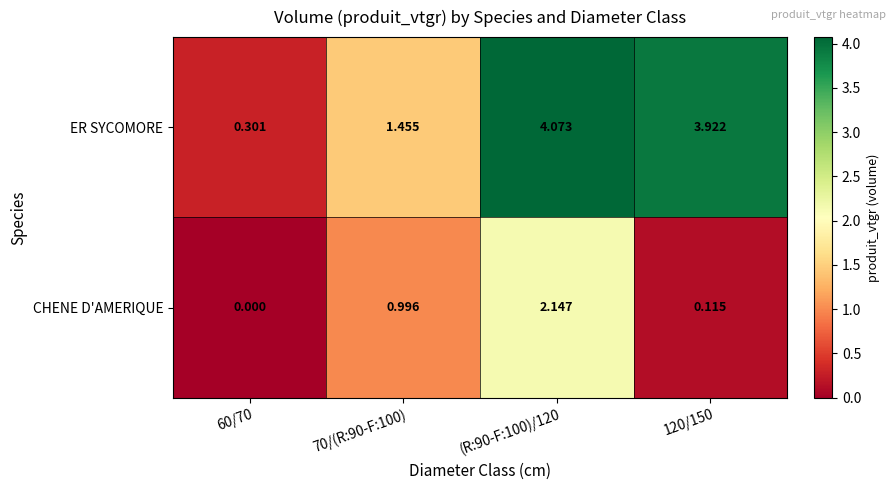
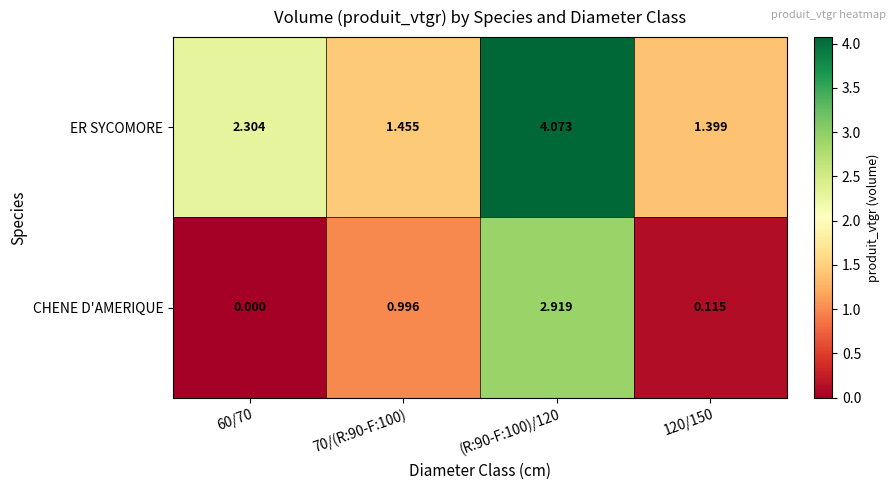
ER SYCOMORE, 60/70: 0.301 -> 2.304
ER SYCOMORE, 120/150: 3.922 -> 1.399
CHENE D'AMERIQUE, (R:90-F:100)/120: 2.147 -> 2.919
